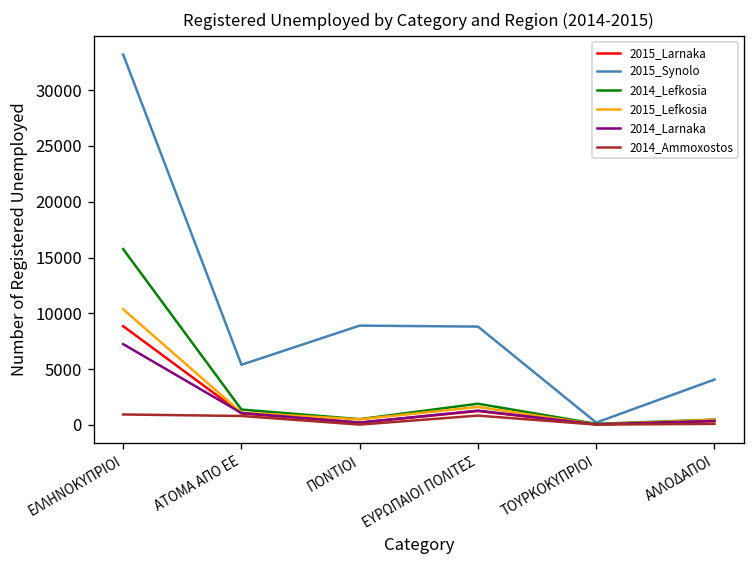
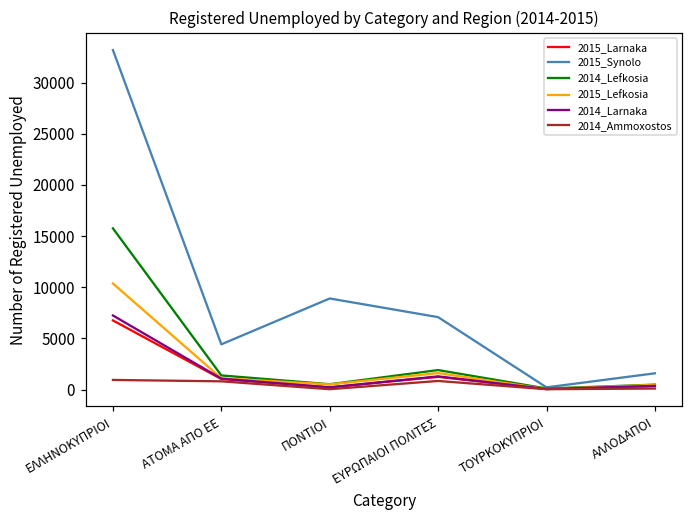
2015_Larnaka, ΕΛΛΗΝΟΚΥΠΡΙΟΙ: 9000 -> 7000
2015_Synolo, ΑΤΟΜΑ ΑΠΟ ΕΕ: 5000 -> 4000
2015_Synolo, ΕΥΡΩΠΑΙΟΙ ΠΟΛΙΤΕΣ: 9000 -> 7000
2015_Synolo, ΑΛΛΟΔΑΠΟΙ: 4000 -> 2000
